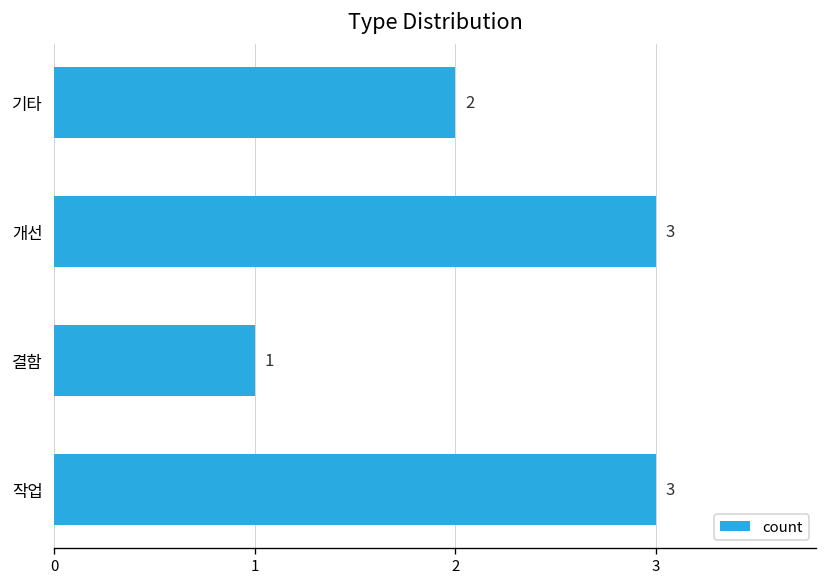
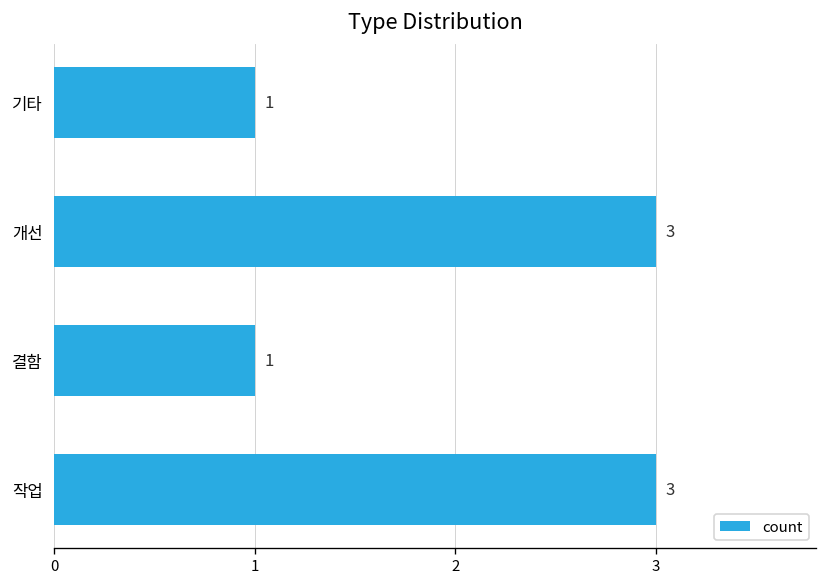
기타: 2 -> 1
